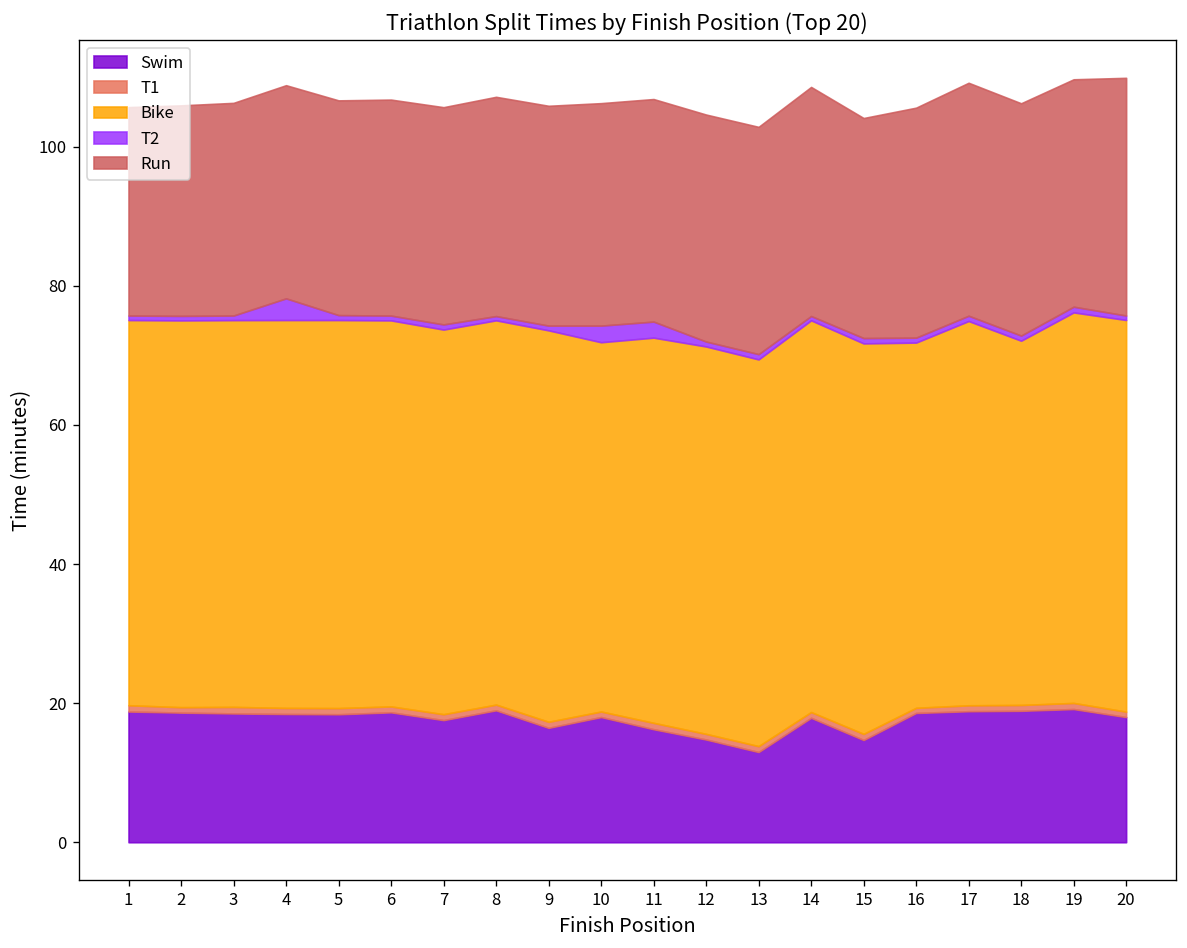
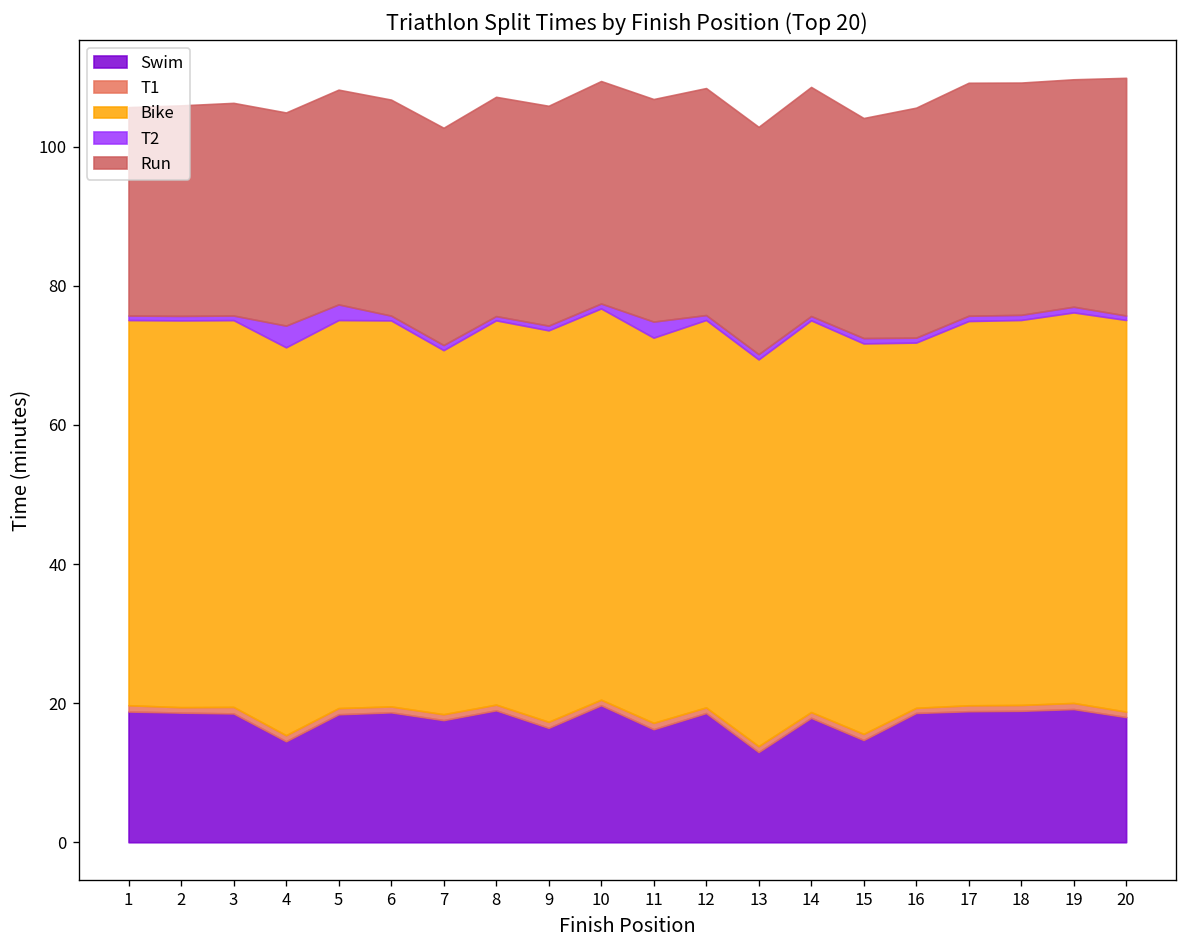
Swim, 4: 18 -> 15
T2, 5: 1 -> 2
Bike, 7: 55 -> 52
Swim, 10: 18 -> 20
Bike, 10: 53 -> 56
T2, 10: 2 -> 1
Swim, 12: 15 -> 19
Bike, 18: 52 -> 55
